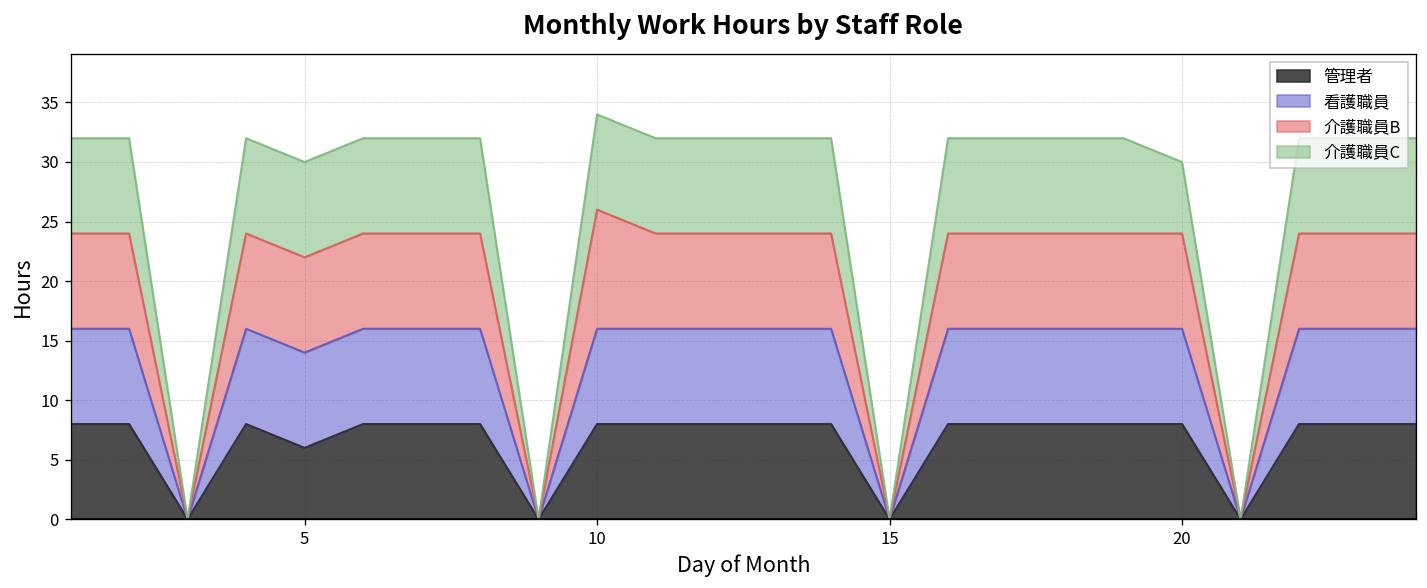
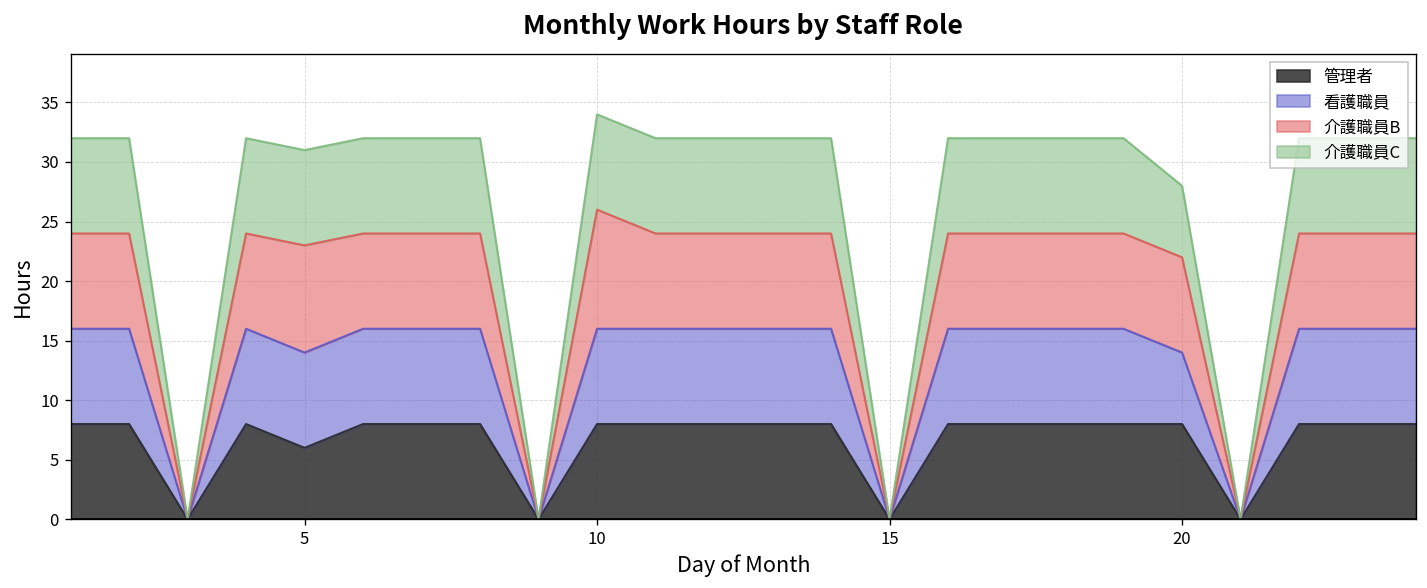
介護職員B, 5: 8 -> 9
看護職員, 20: 8 -> 6
